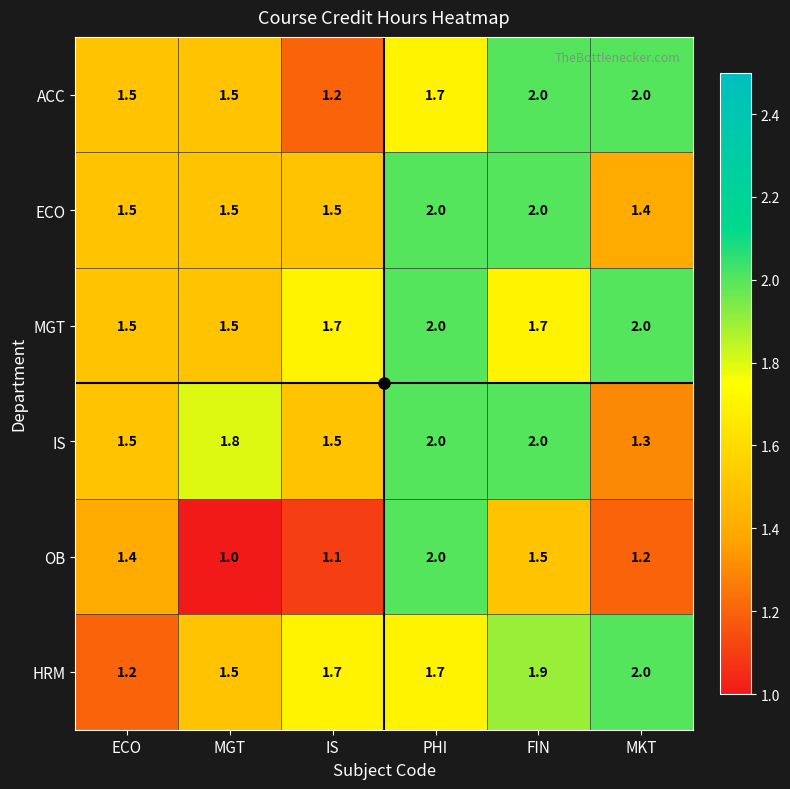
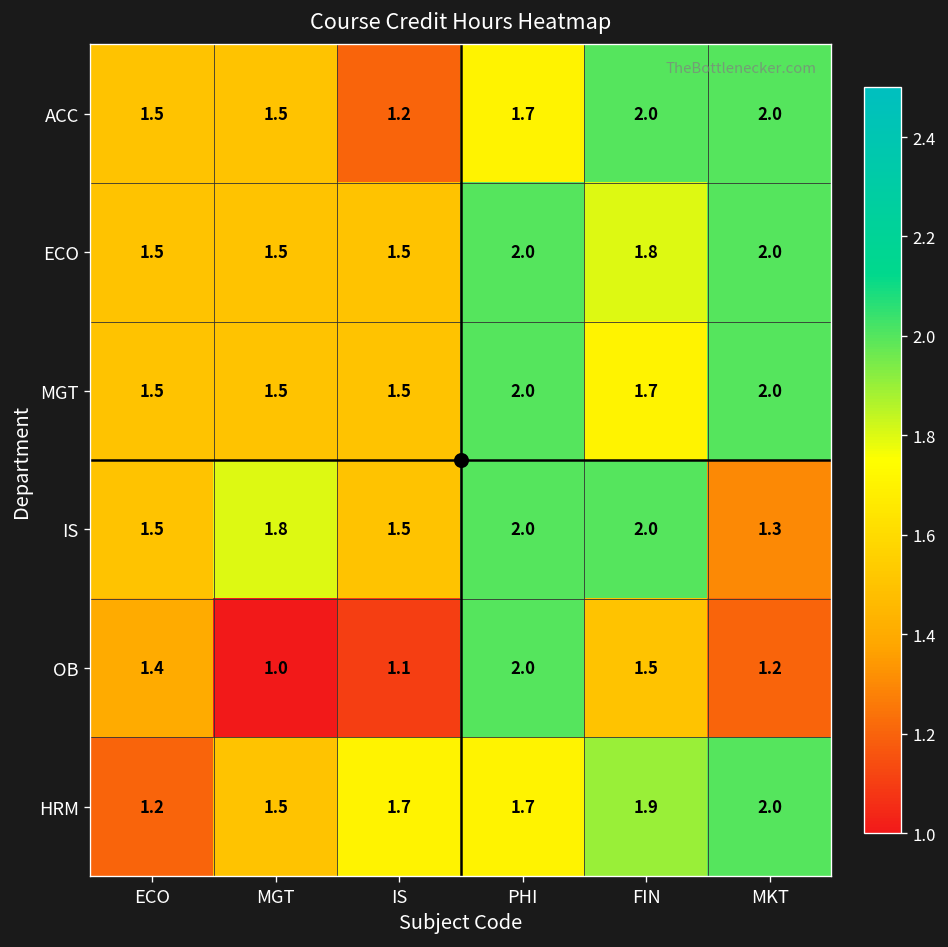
ECO, FIN: 2.0 -> 1.8
ECO, MKT: 1.4 -> 2.0
MGT, IS: 1.7 -> 1.5
